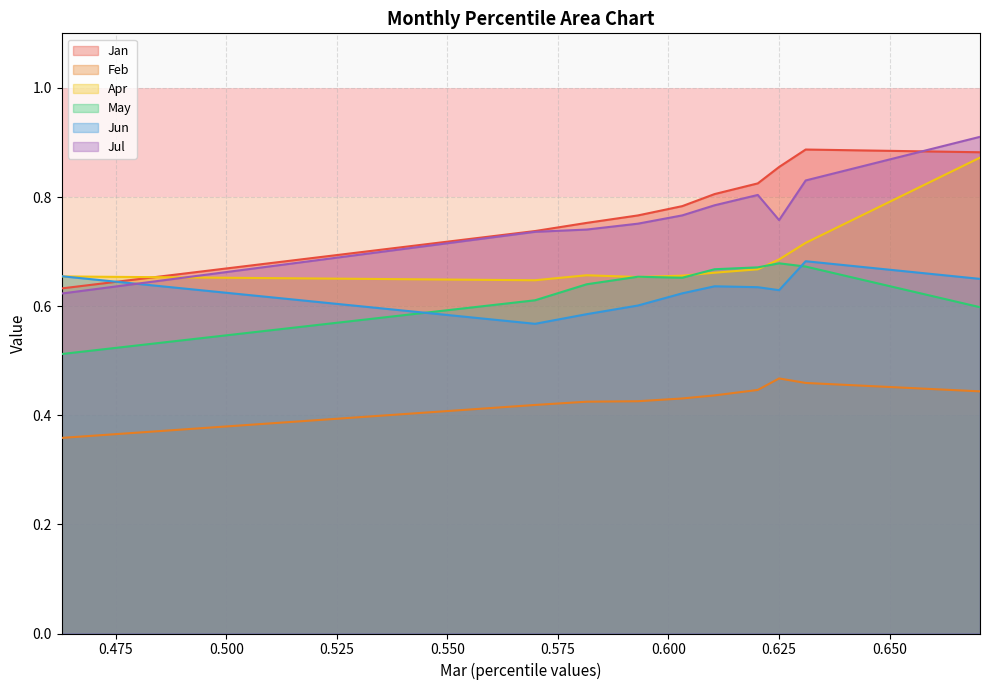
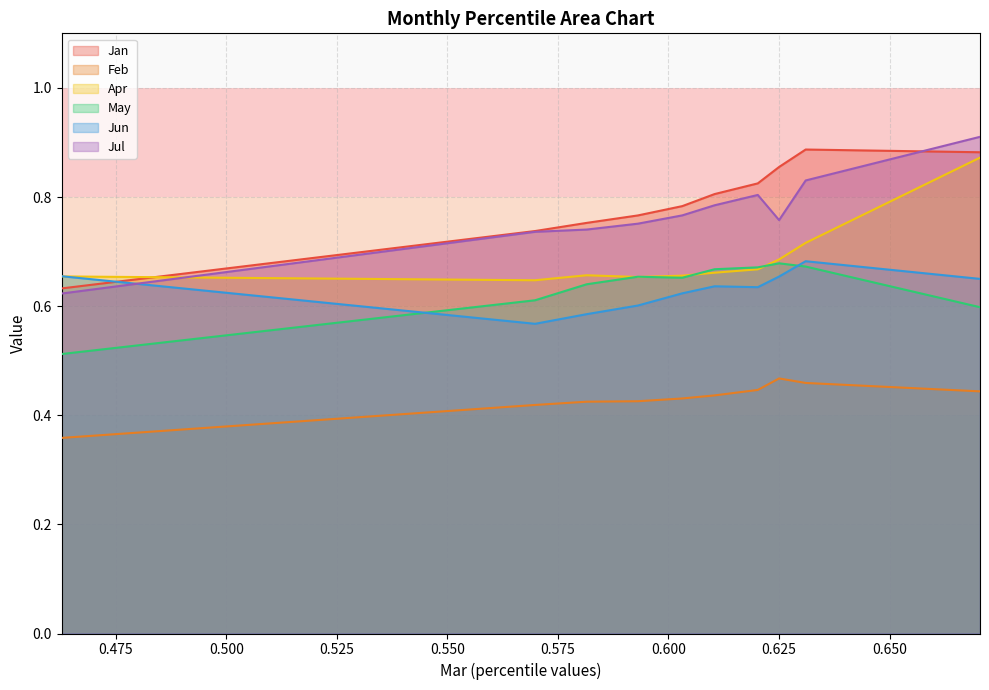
Jun, 0.625: 0.63 -> 0.65
